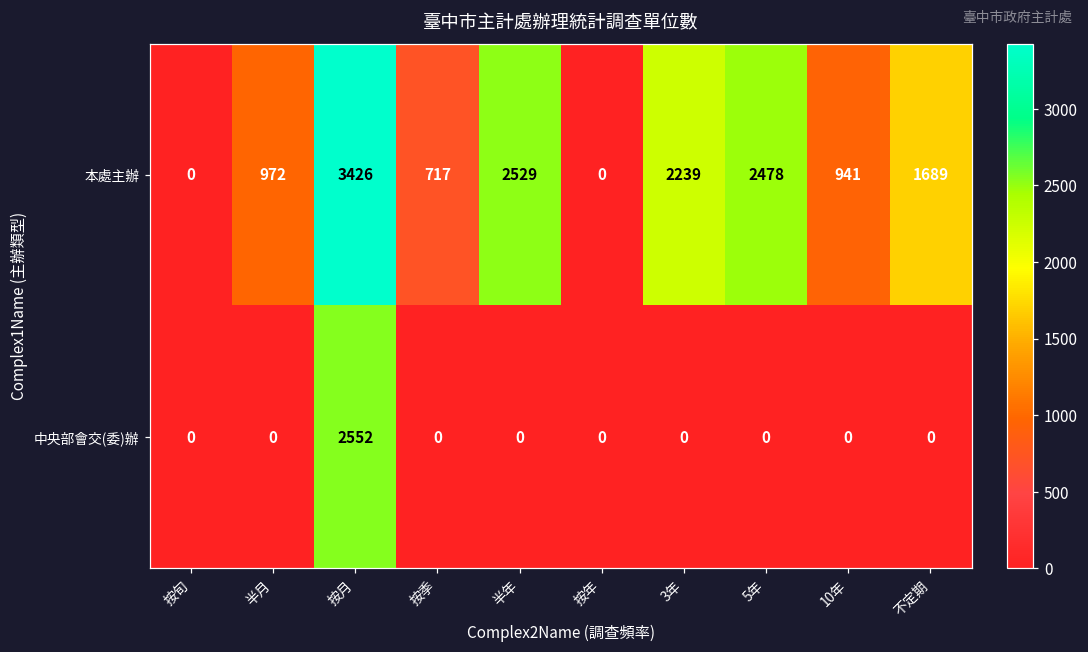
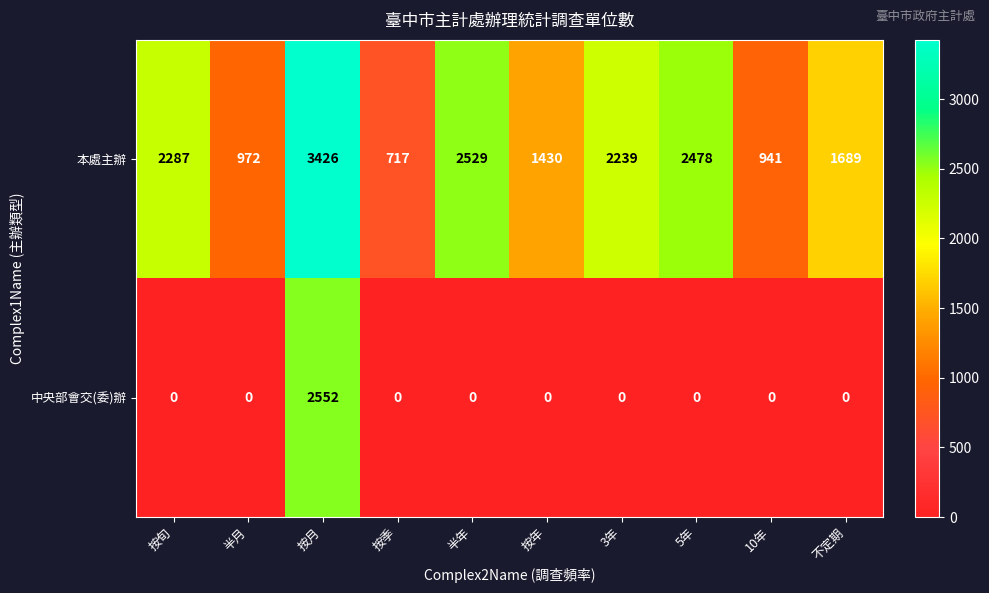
本處主辦, 按旬: 0 -> 2287
本處主辦, 按年: 0 -> 1430
